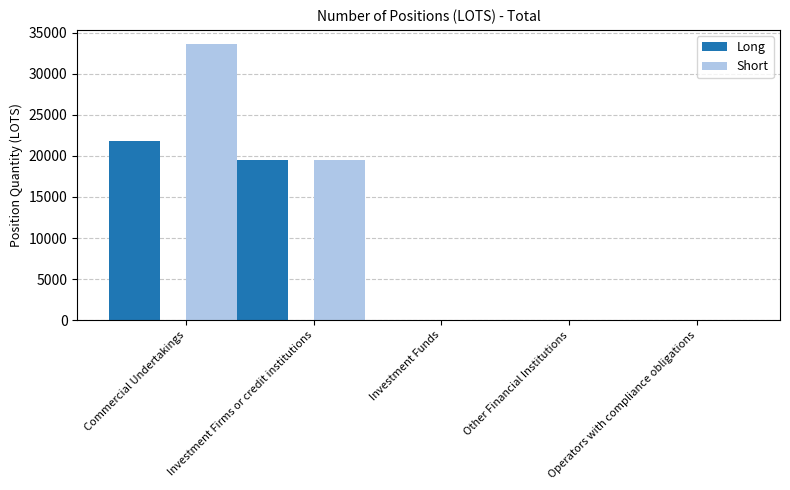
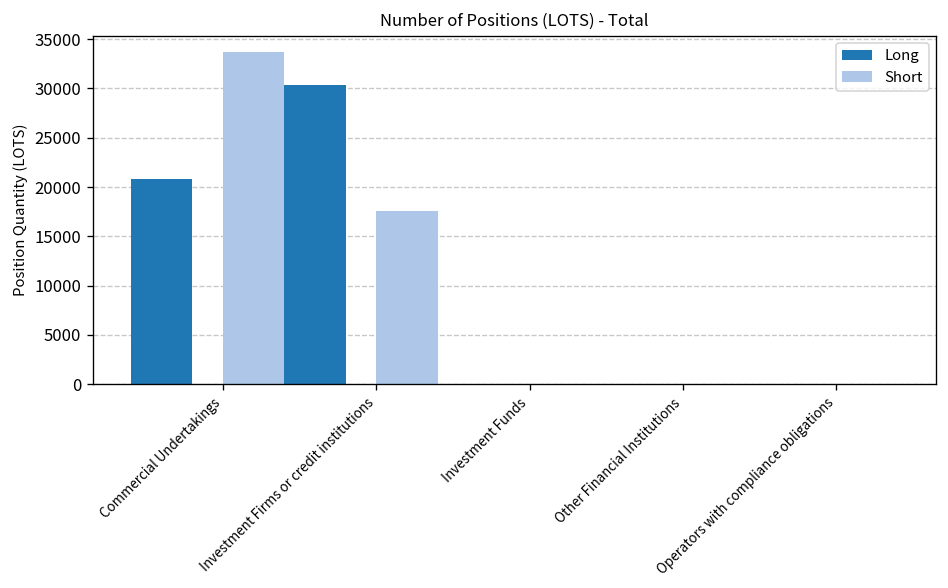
Long, Commercial Undertakings: 22000 -> 21000
Long, Investment Firms or credit institutions: 19000 -> 30000
Short, Investment Firms or credit institutions: 19000 -> 18000
